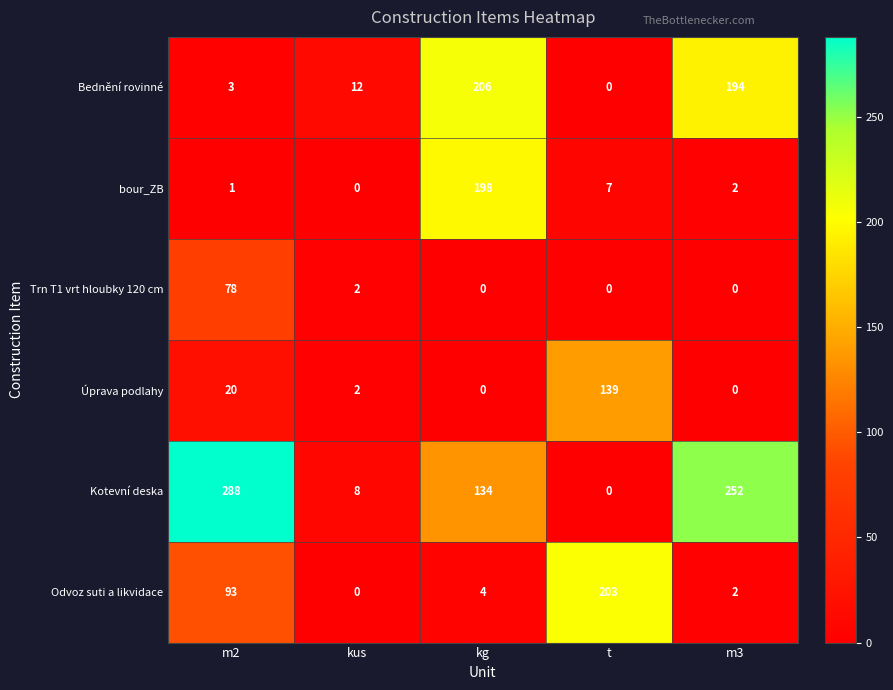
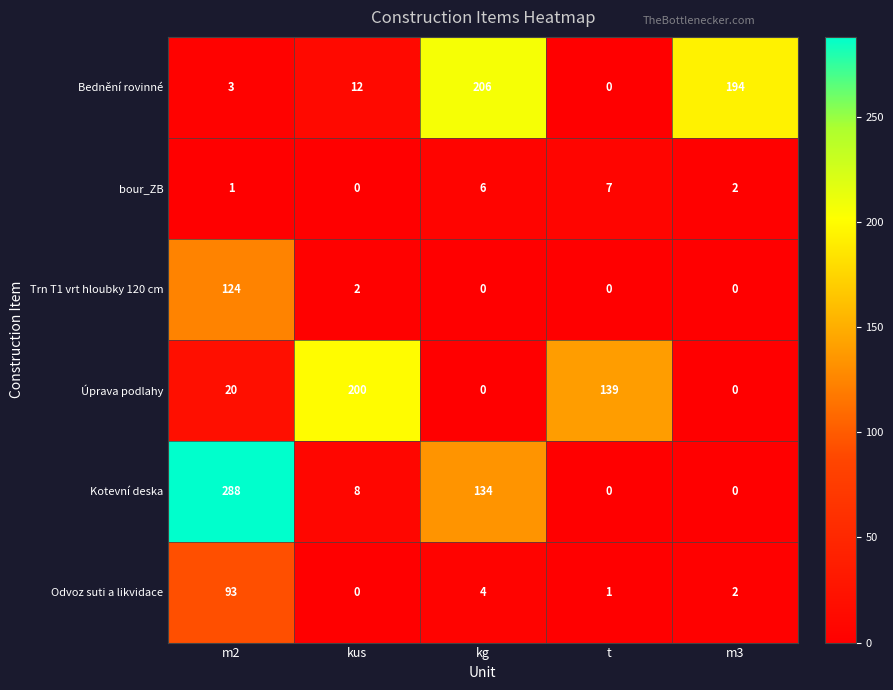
bour_ZB, kg: 198 -> 6
Trn T1 vrt hloubky 120 cm, m2: 78 -> 124
Úprava podlahy, kus: 2 -> 200
Kotevní deska, m3: 252 -> 0
Odvoz suti a likvidace, t: 203 -> 1
